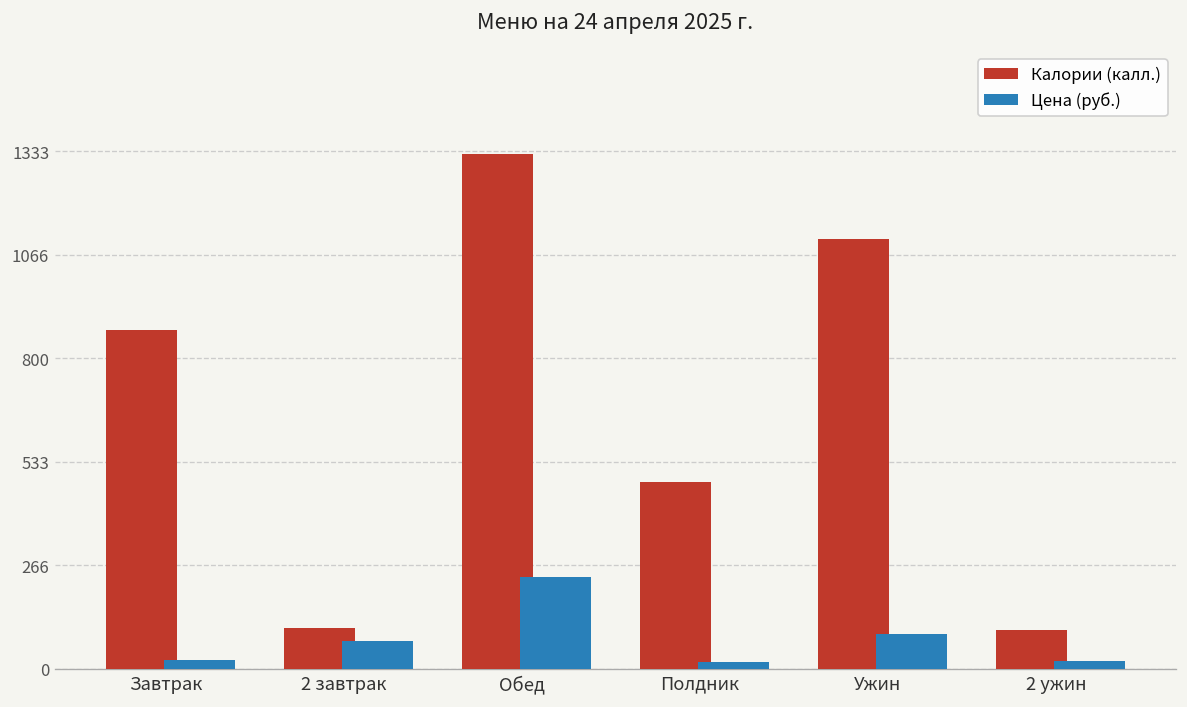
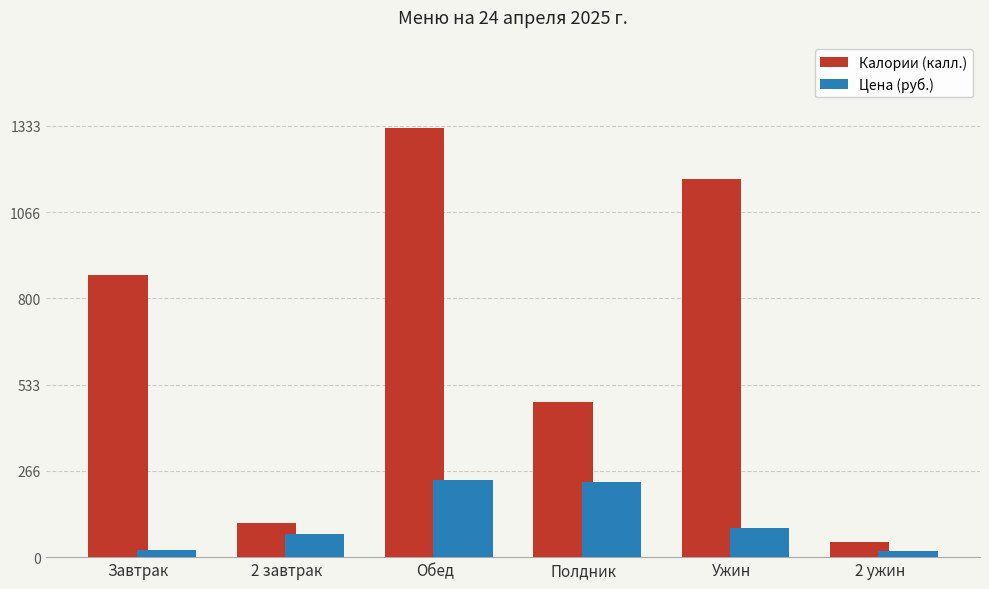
Цена (руб.), Полдник: 20 -> 230
Калории (калл.), Ужин: 1110 -> 1170
Калории (калл.), 2 ужин: 100 -> 50
